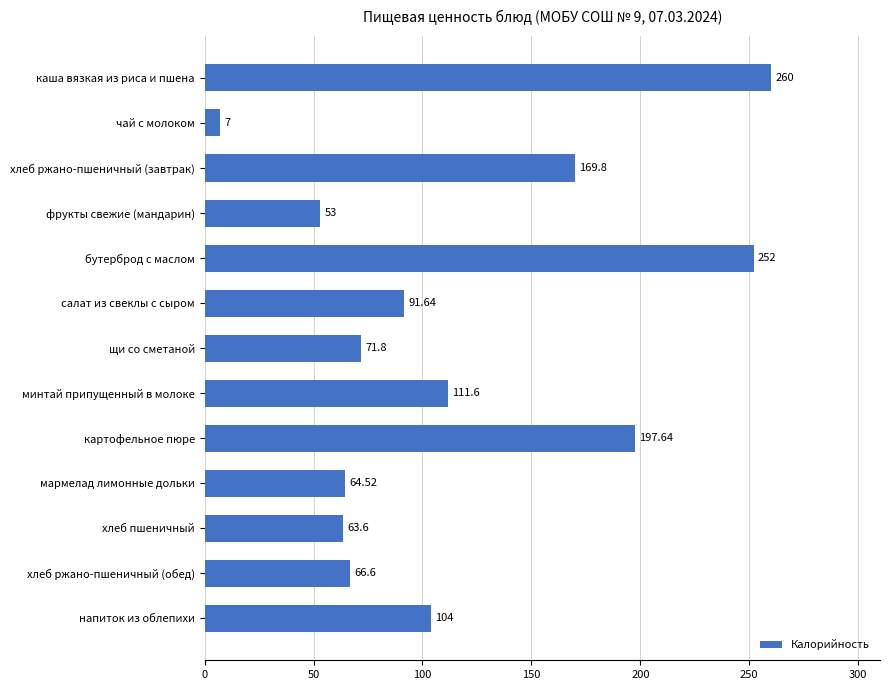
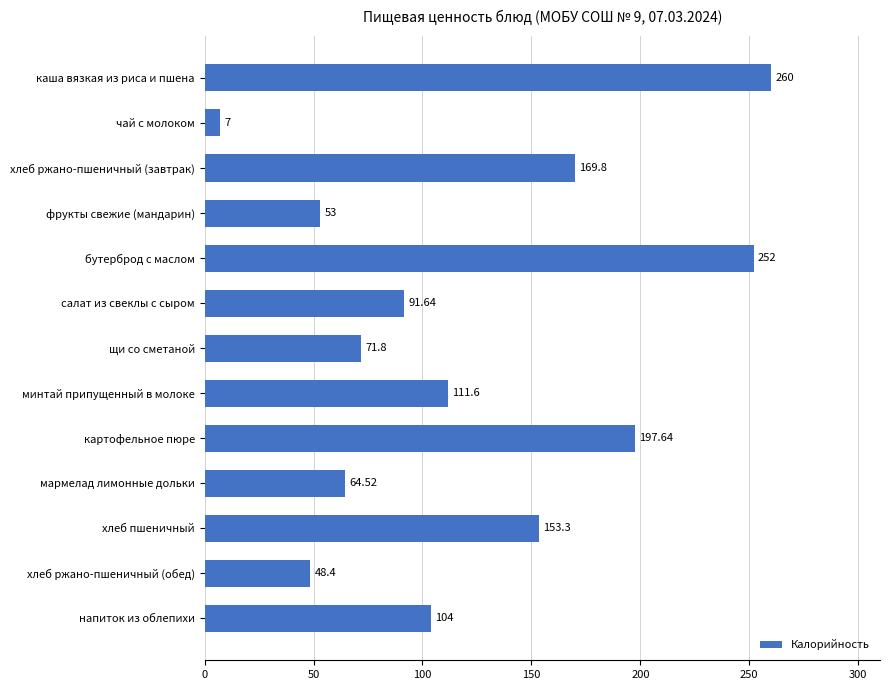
хлеб пшеничный: 63.6 -> 153.3
хлеб ржано-пшеничный (обед): 66.6 -> 48.4
